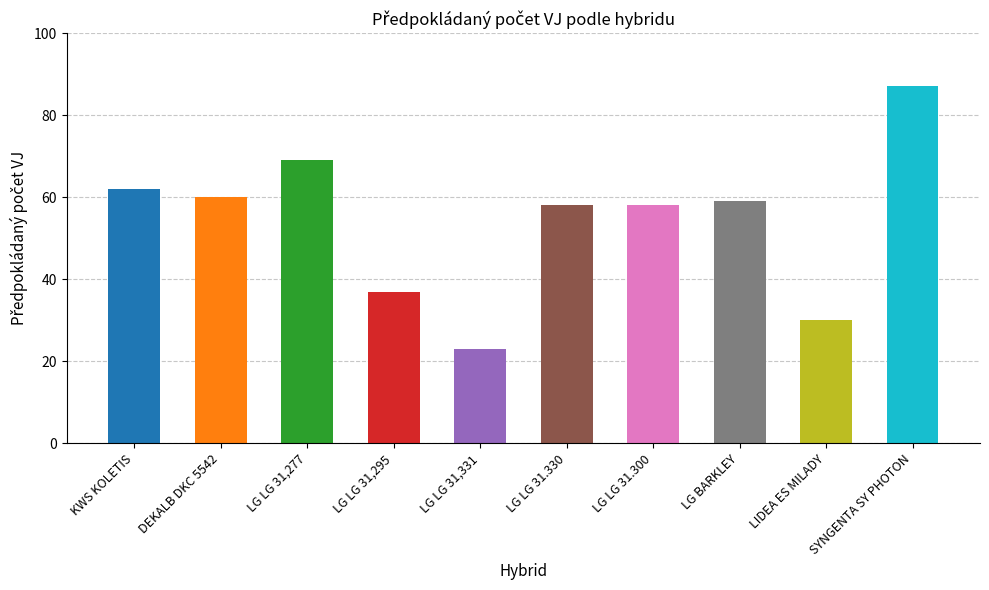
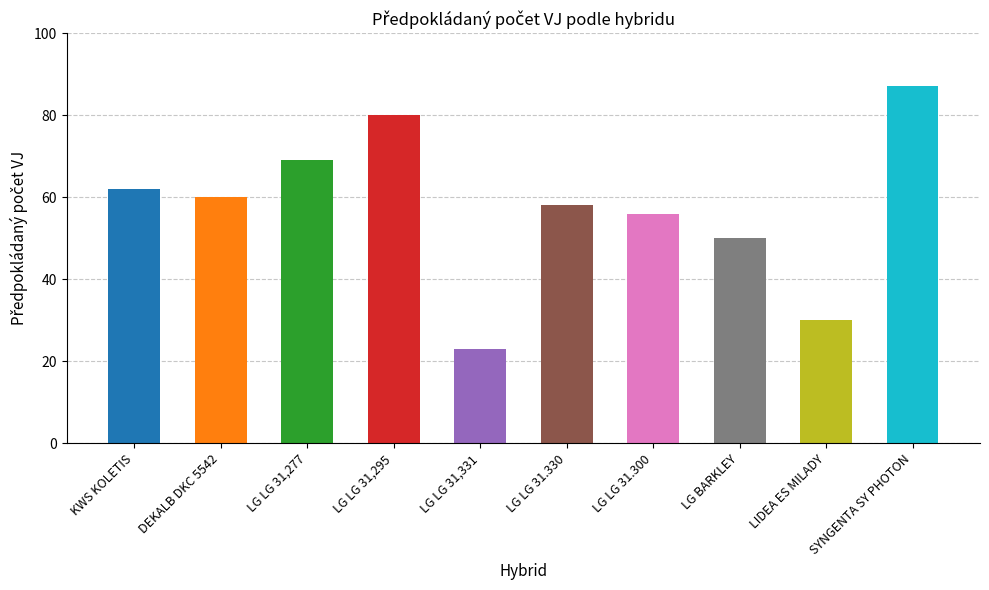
LG LG 31,295: 37 -> 80
LG LG 31.300: 58 -> 56
LG BARKLEY: 59 -> 50
